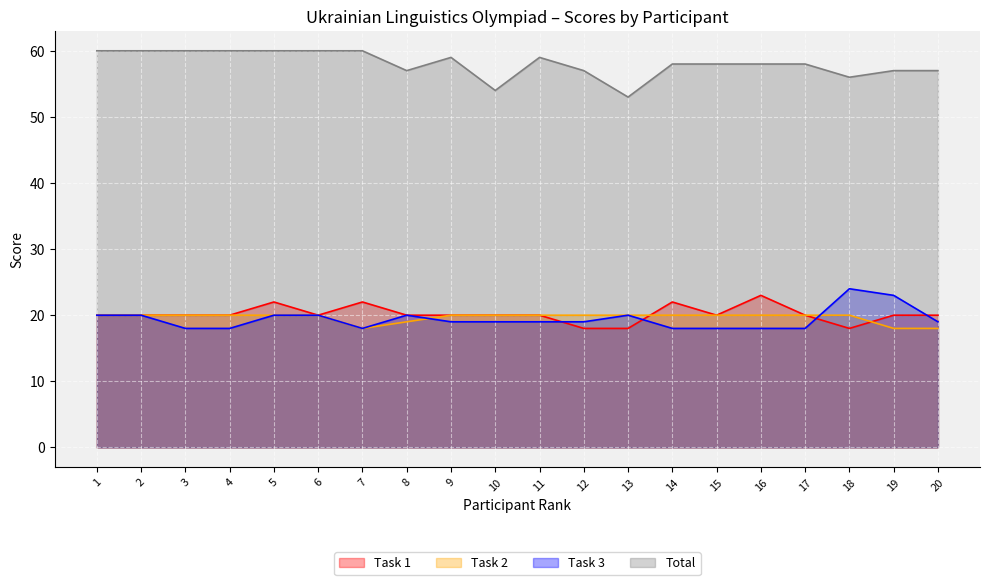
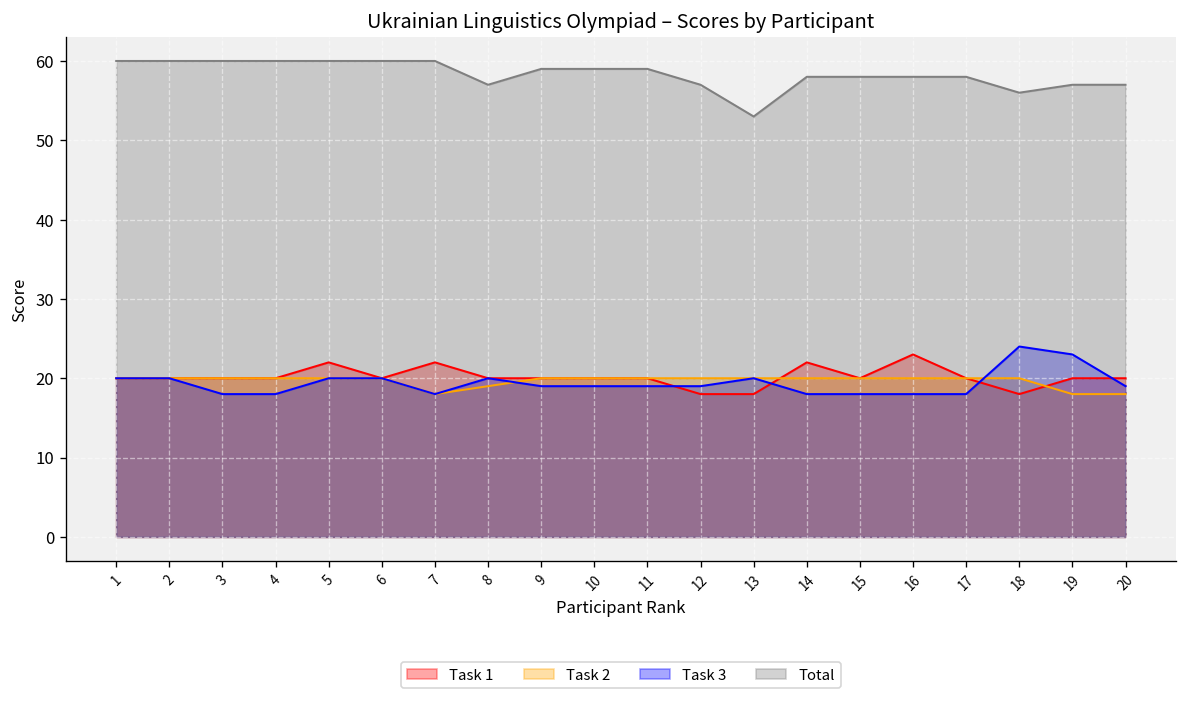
Total, 10: 54 -> 59
